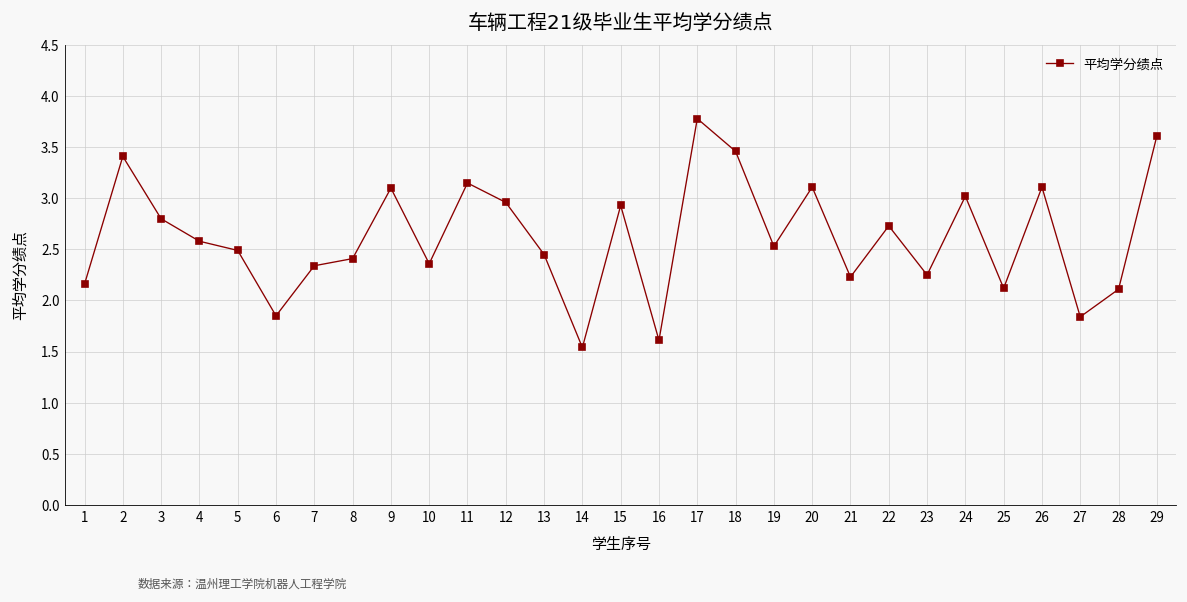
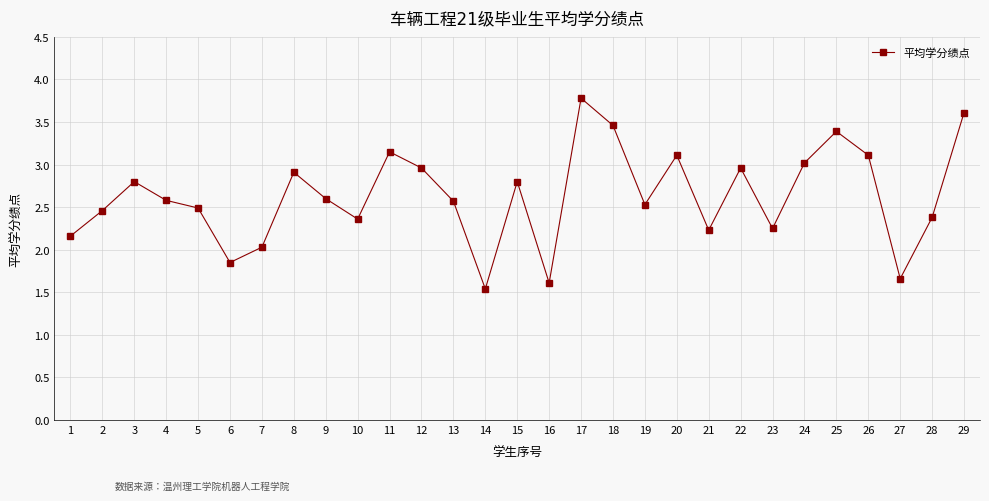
2: 3.4 -> 2.5
7: 2.3 -> 2.0
8: 2.4 -> 2.9
9: 3.1 -> 2.6
13: 2.5 -> 2.6
15: 2.9 -> 2.8
22: 2.7 -> 3.0
25: 2.1 -> 3.4
27: 1.8 -> 1.7
28: 2.1 -> 2.4
